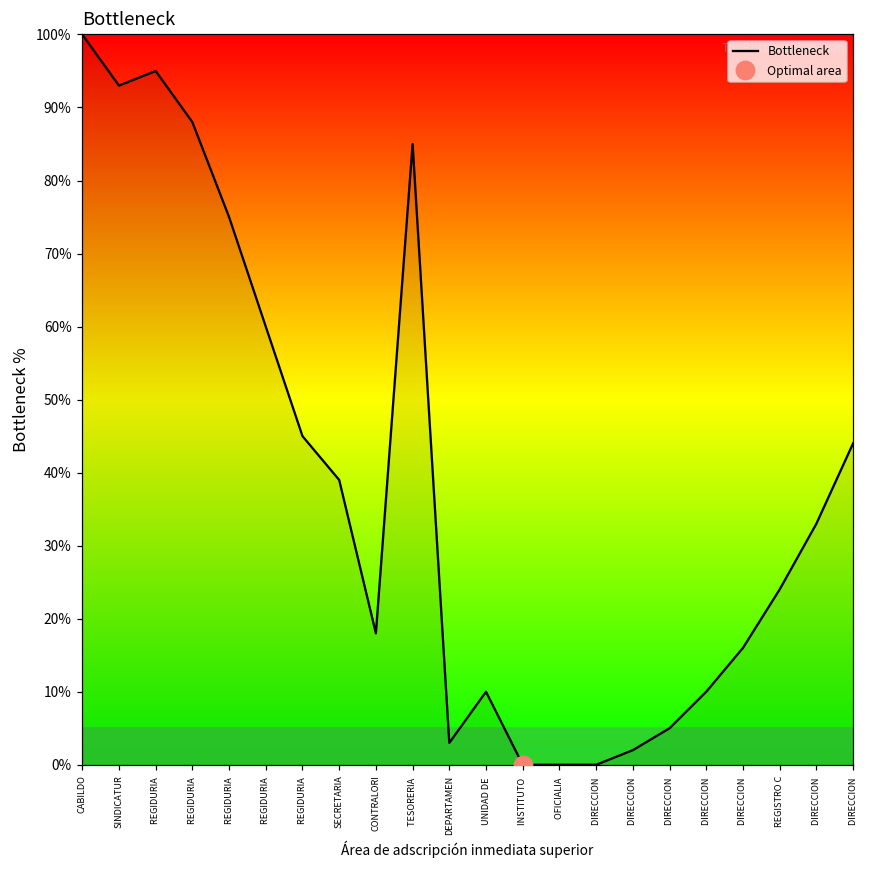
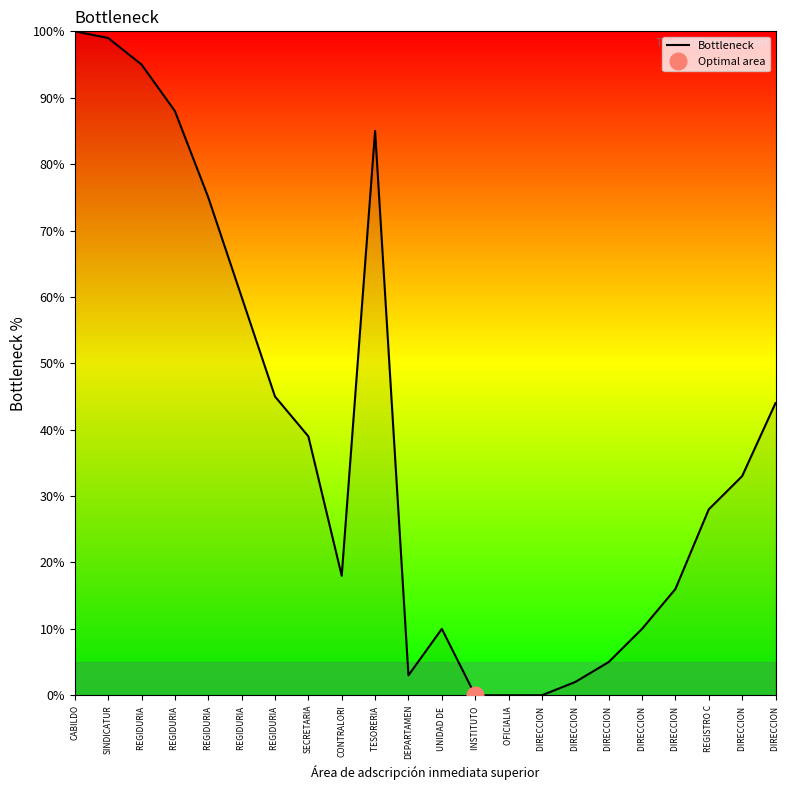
Bottleneck, SINDICATUR: 93% -> 99%
Bottleneck, REGISTRO C: 24% -> 28%
